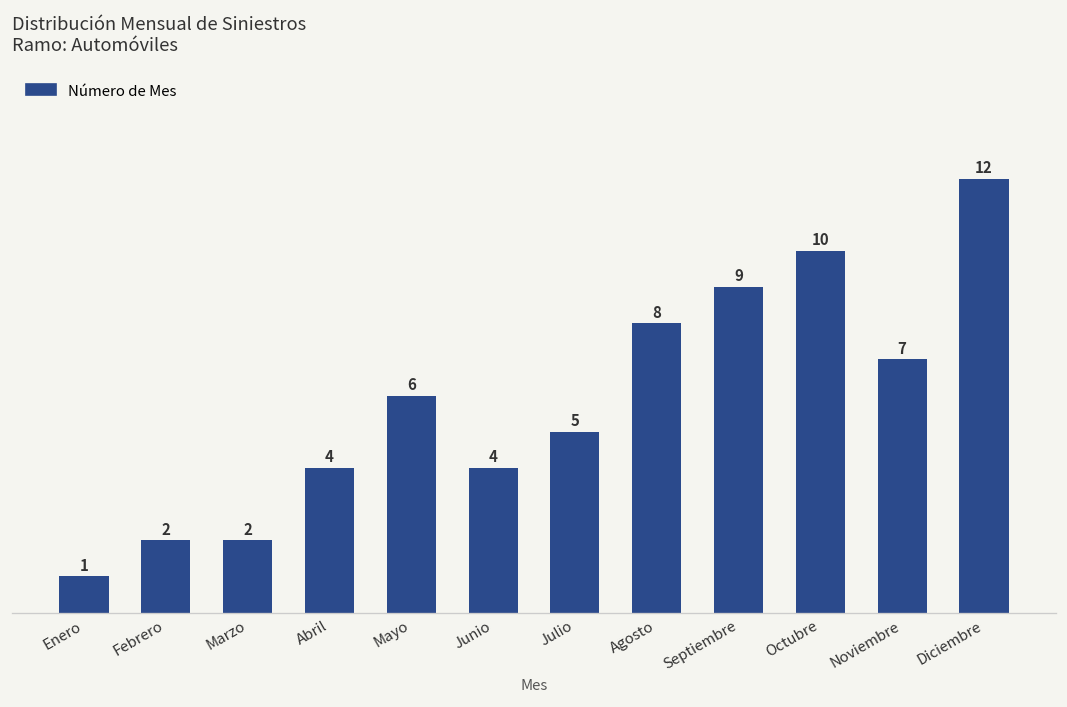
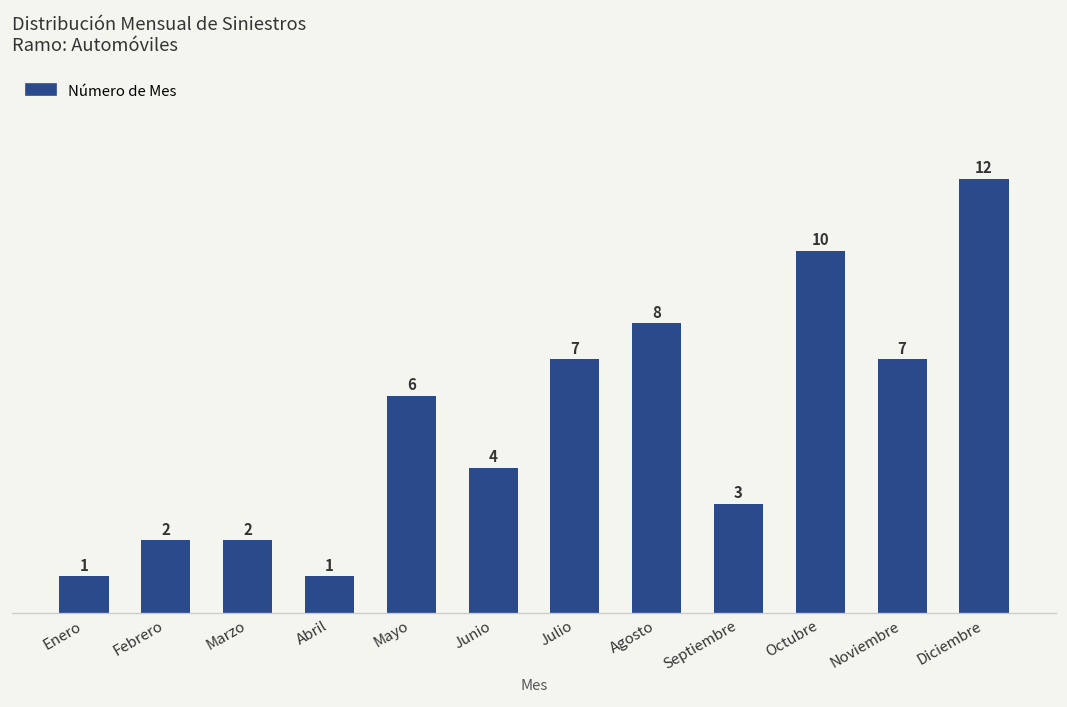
Abril: 4 -> 1
Julio: 5 -> 7
Septiembre: 9 -> 3
